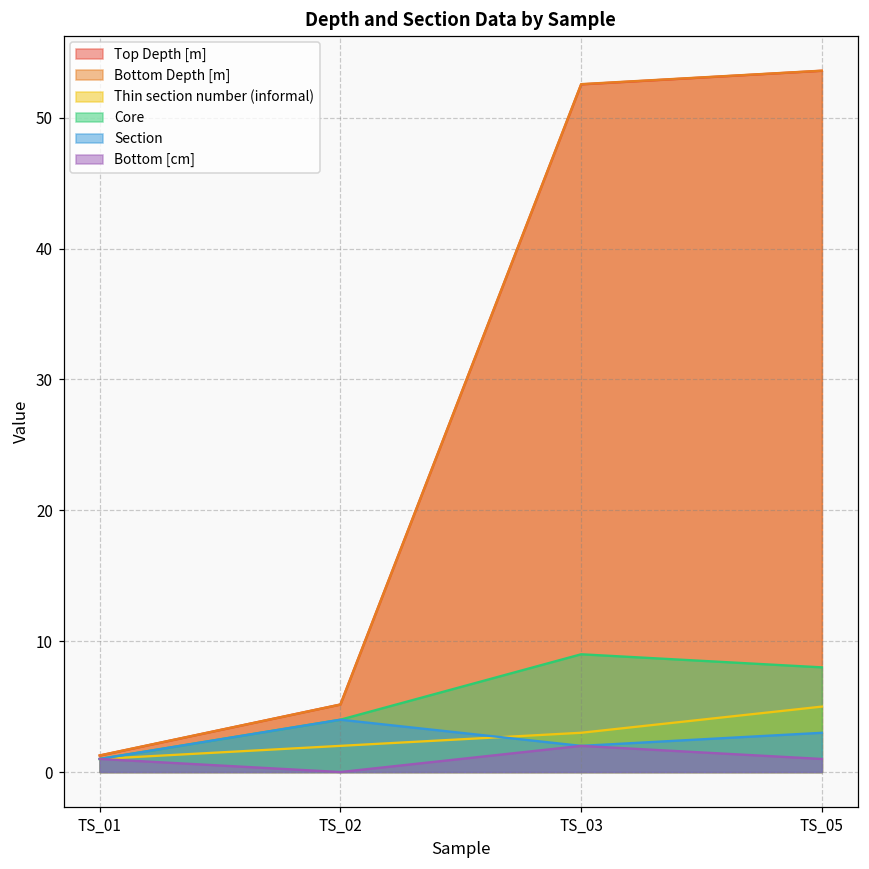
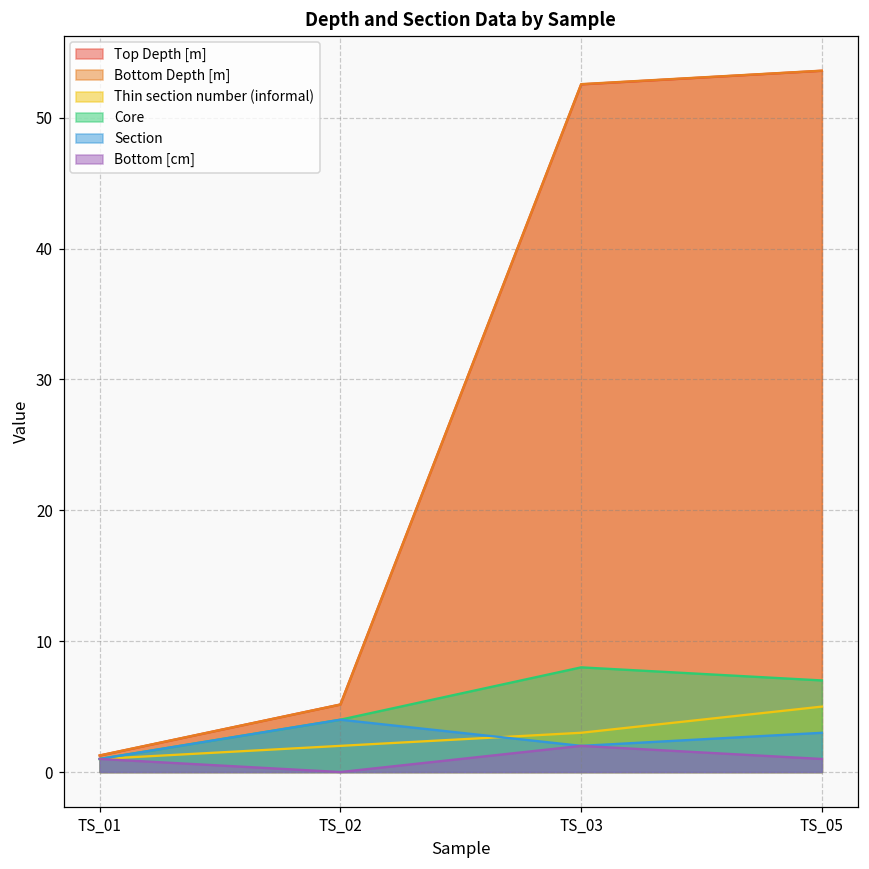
Core, TS_03: 9 -> 8
Core, TS_05: 8 -> 7
